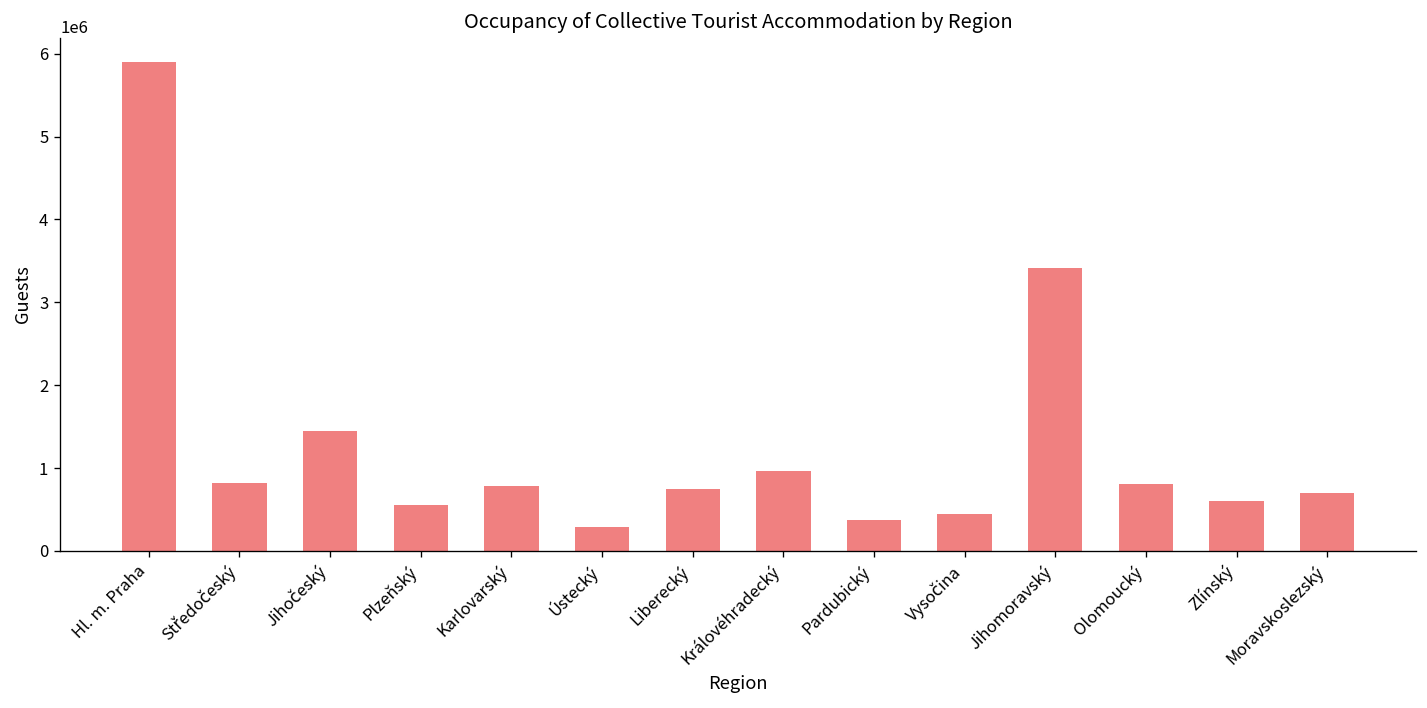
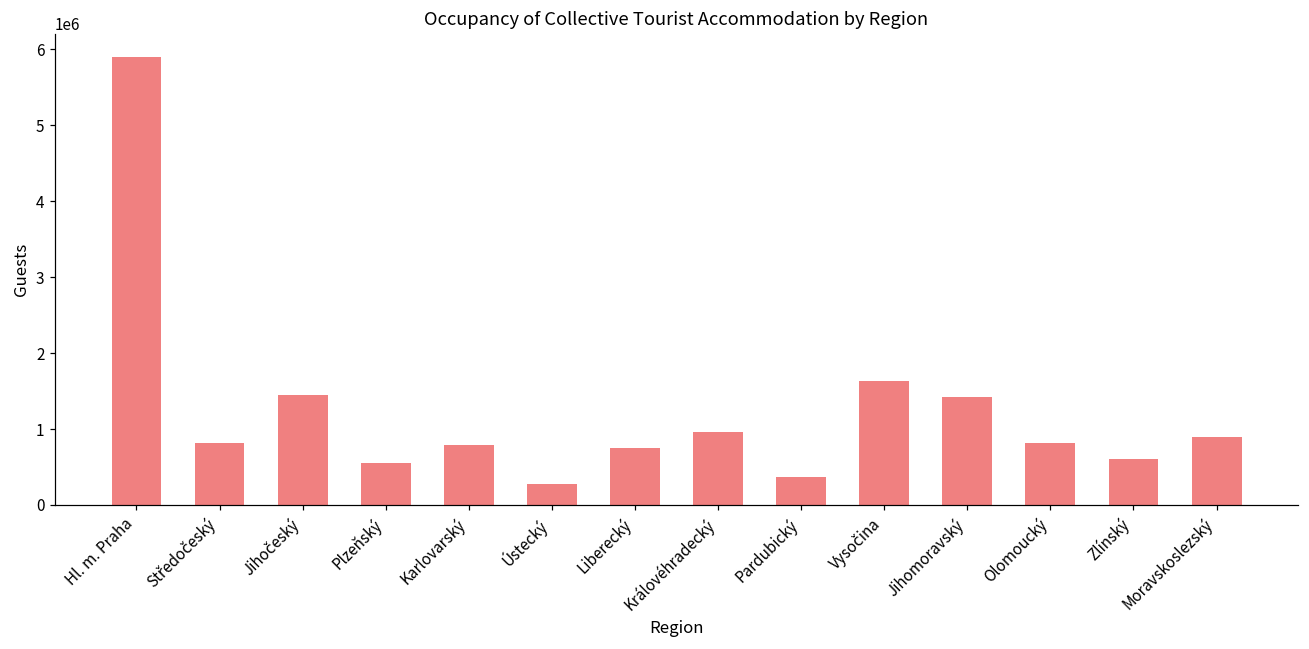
Vysočina: 400000 -> 1600000
Jihomoravský: 3400000 -> 1400000
Moravskoslezský: 700000 -> 900000
